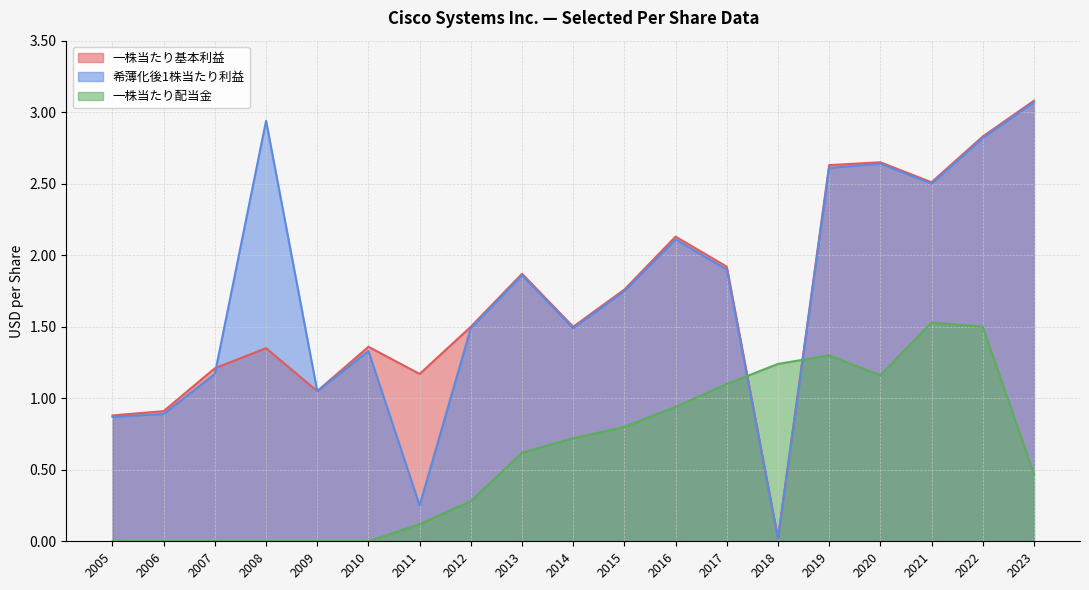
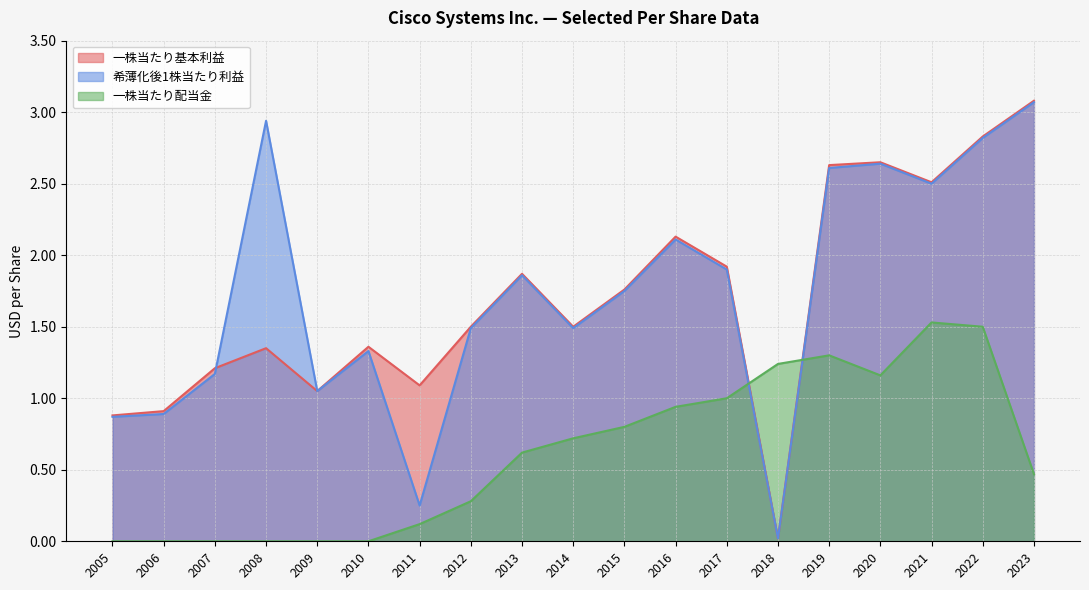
一株当たり基本利益, 2011: 1.17 -> 1.09
一株当たり配当金, 2017: 1.1 -> 1.0
